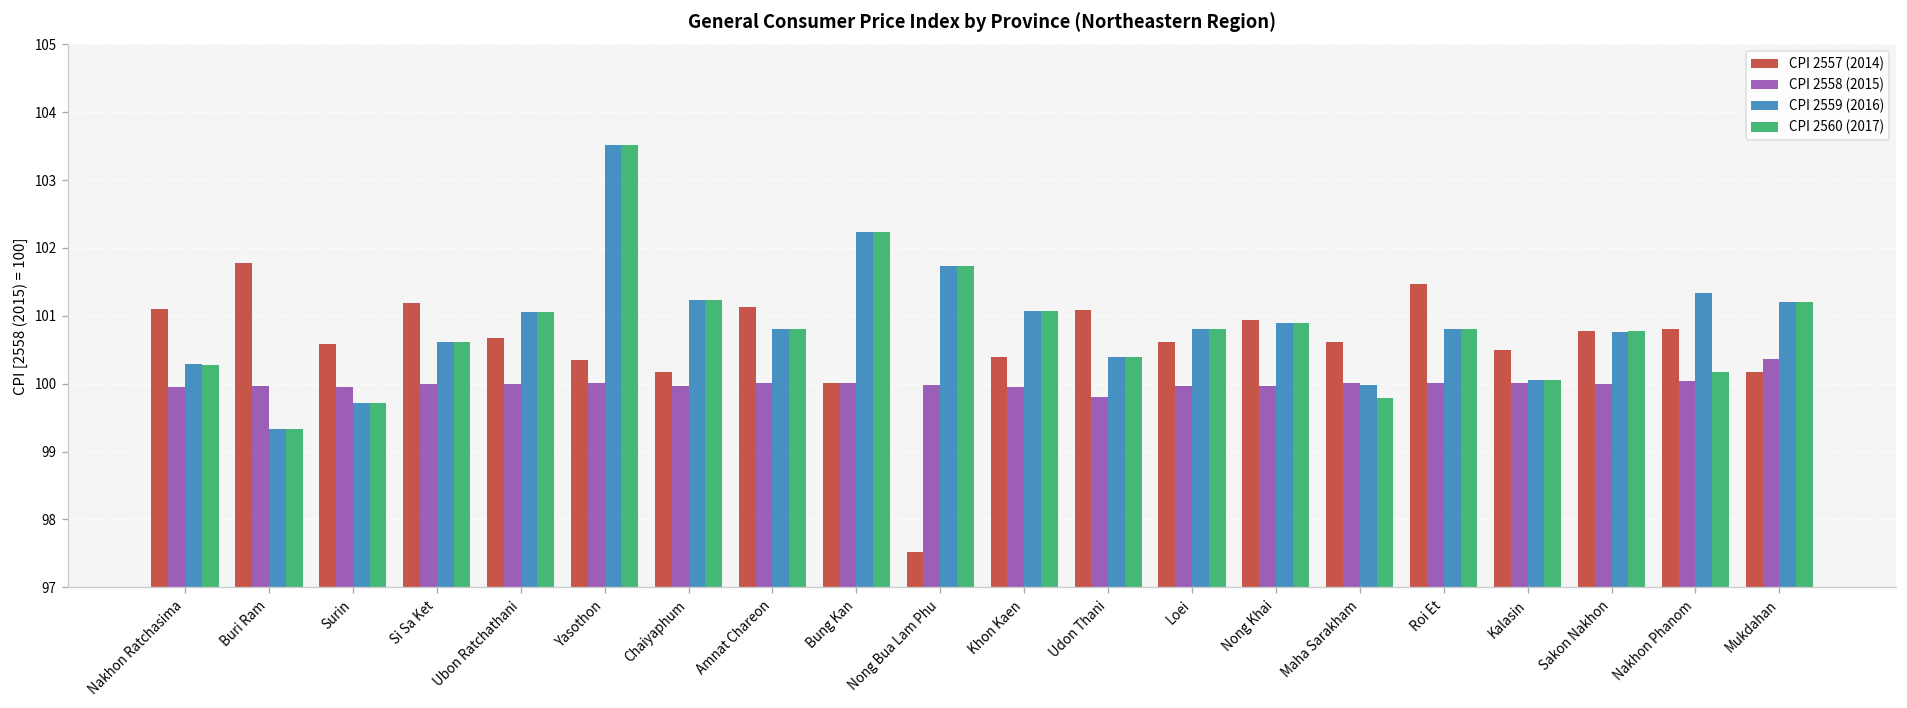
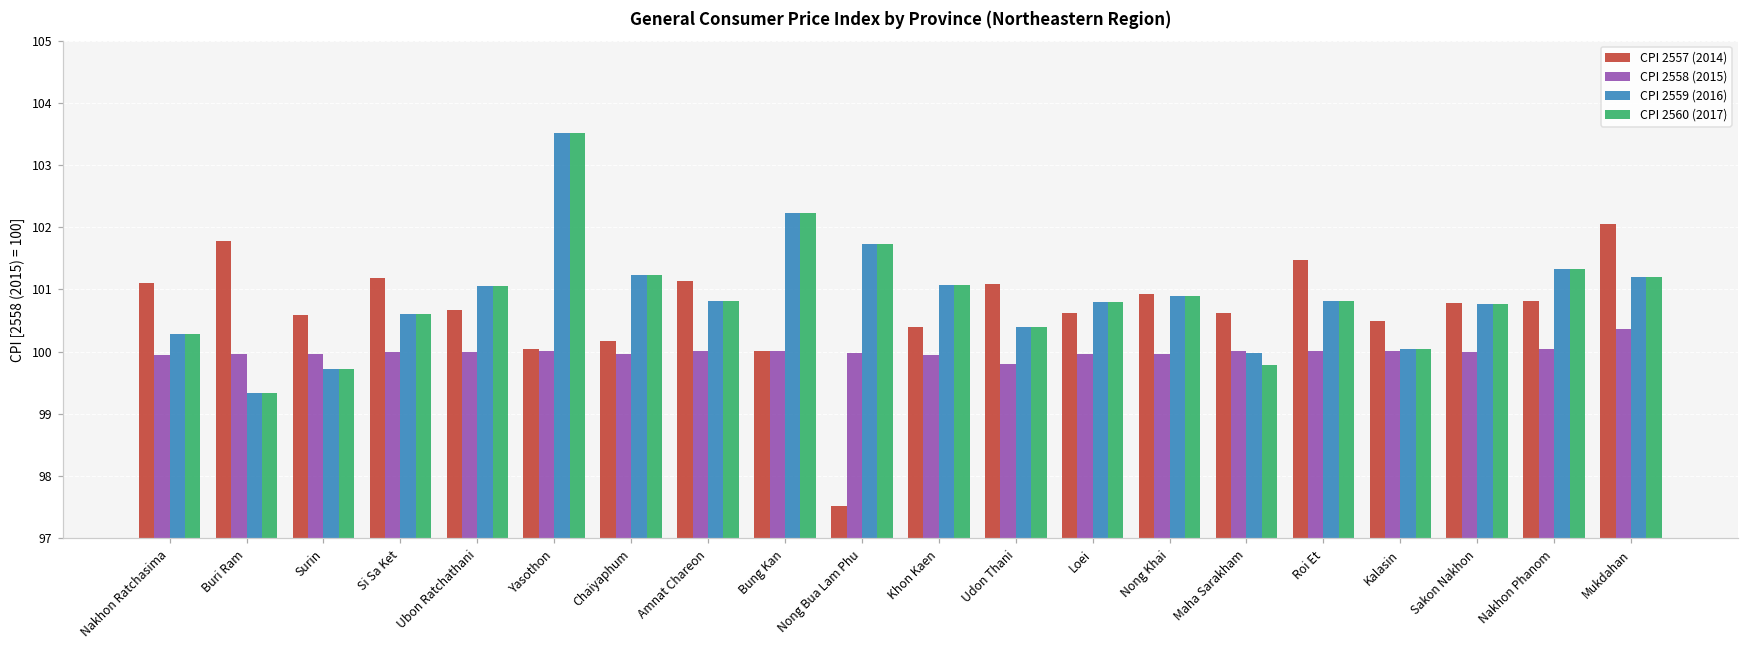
CPI 2557 (2014), Yasothon: 100.3 -> 100.0
CPI 2560 (2017), Nakhon Phanom: 100.2 -> 101.3
CPI 2557 (2014), Mukdahan: 100.2 -> 102.1
